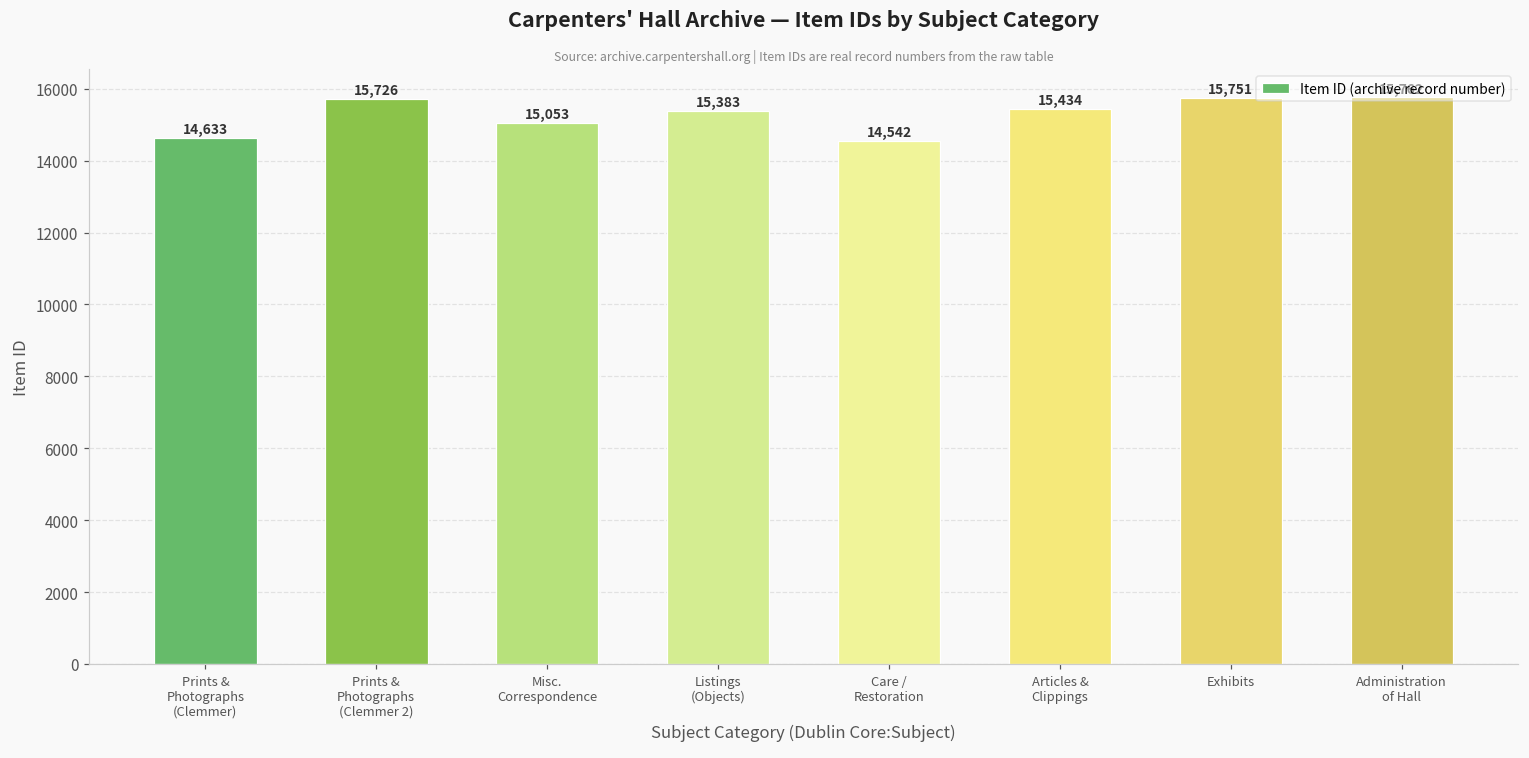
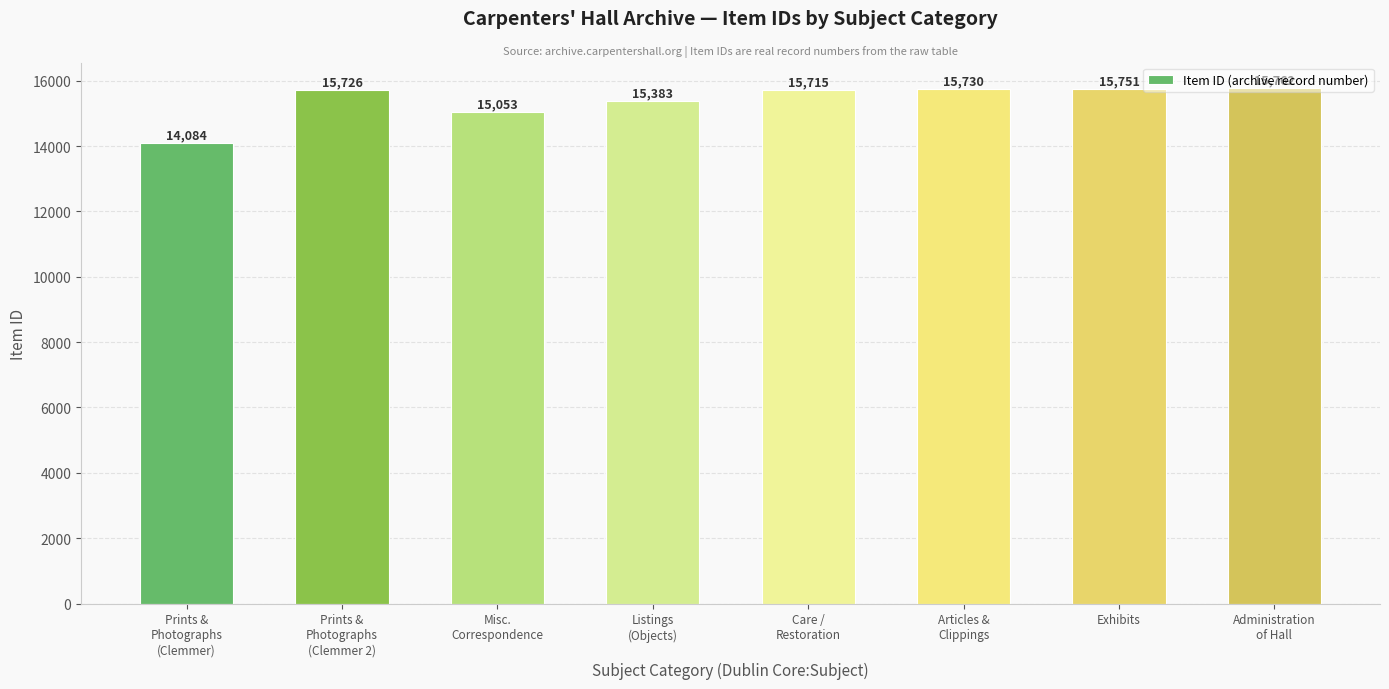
Prints & Photographs (Clemmer): 14,633 -> 14,084
Care / Restoration: 14,542 -> 15,715
Articles & Clippings: 15,434 -> 15,730
